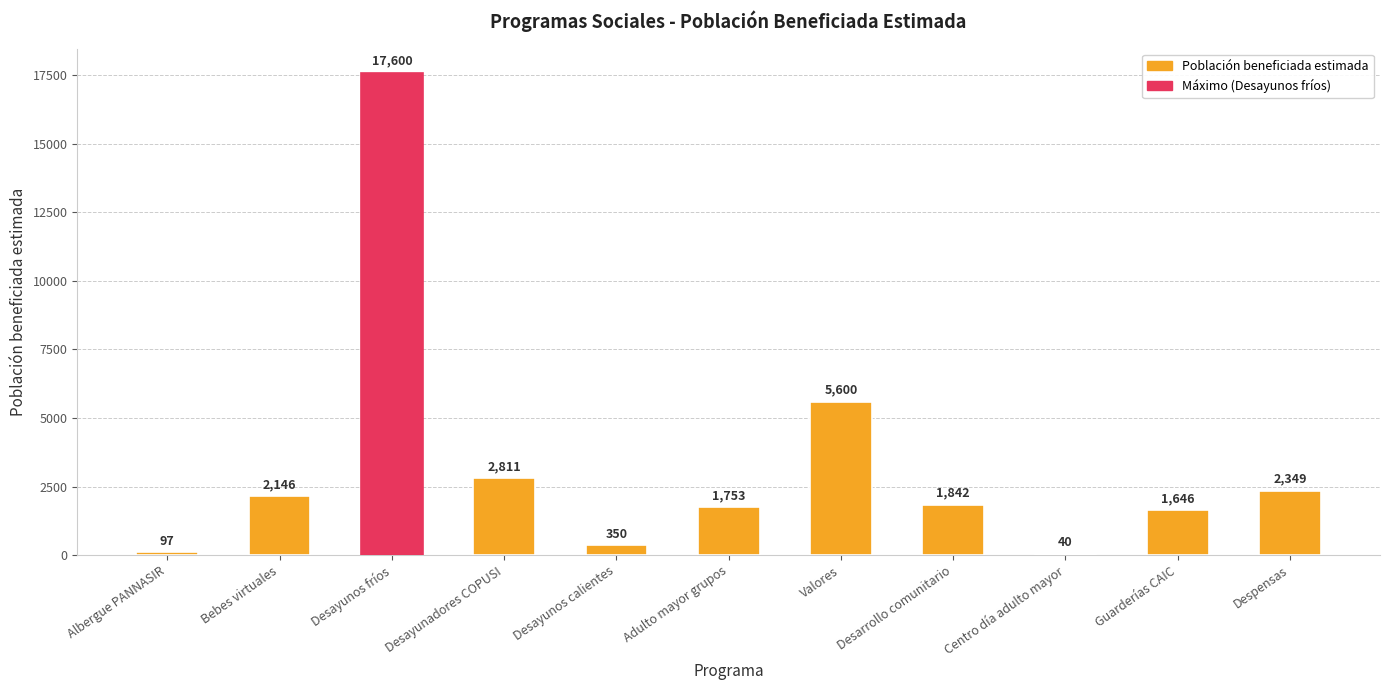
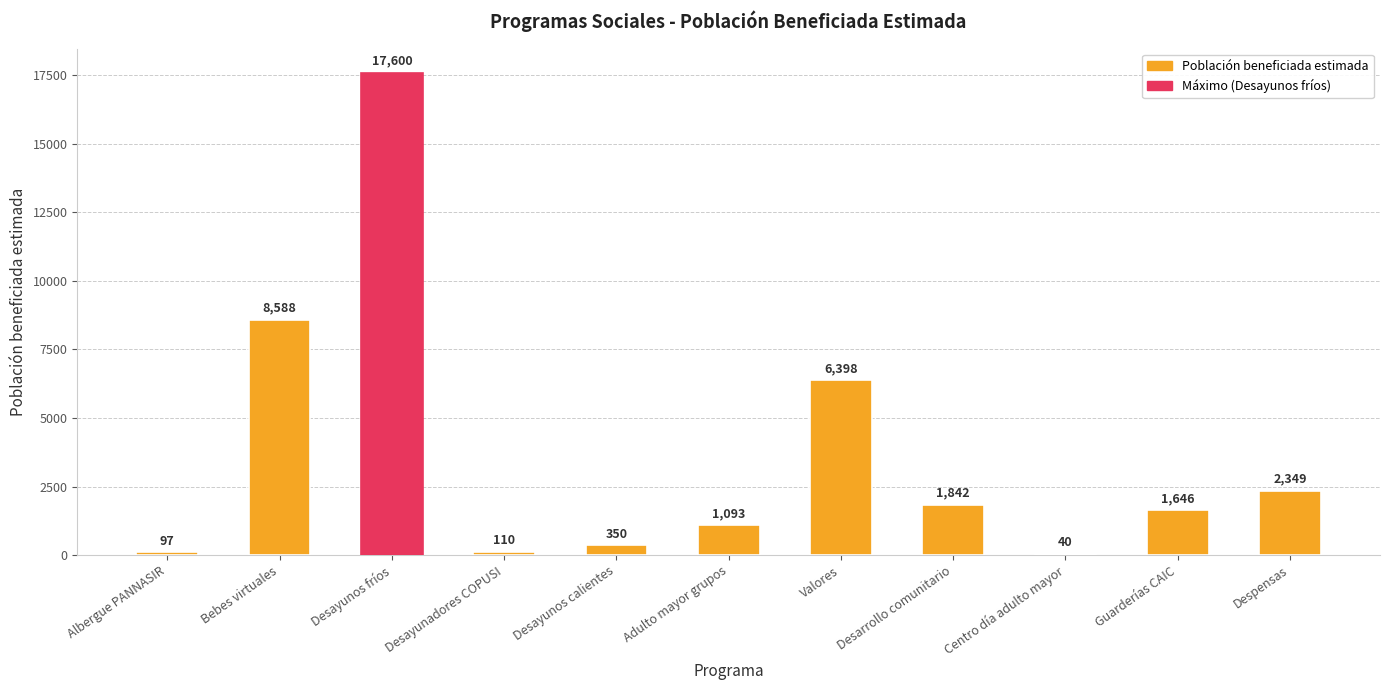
Bebes virtuales: 2,146 -> 8,588
Desayunadores COPUSI: 2,811 -> 110
Adulto mayor grupos: 1,753 -> 1,093
Valores: 5,600 -> 6,398
